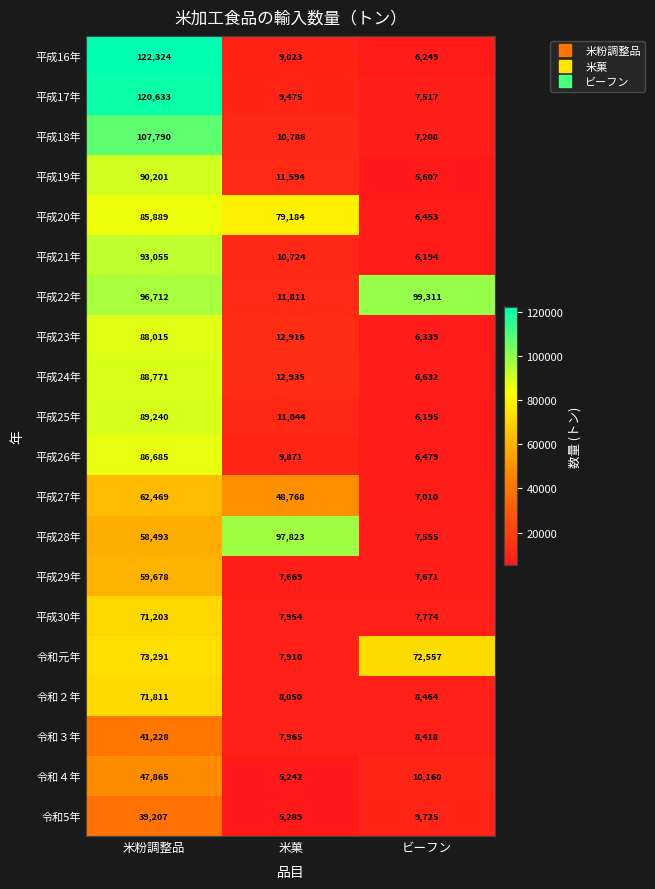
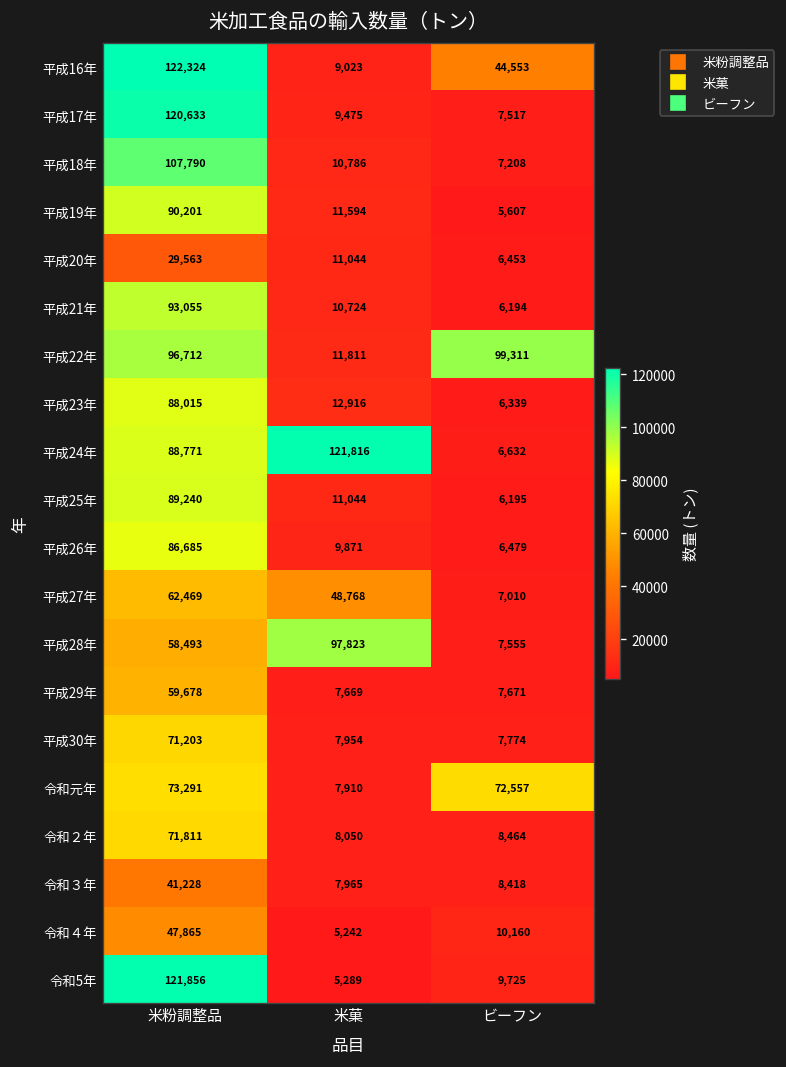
平成16年, ビーフン: 6,249 -> 44,553
平成20年, 米粉調整品: 85,889 -> 29,563
平成20年, 米菓: 79,184 -> 11,044
平成24年, 米菓: 12,935 -> 121,816
令和5年, 米粉調整品: 39,207 -> 121,856
